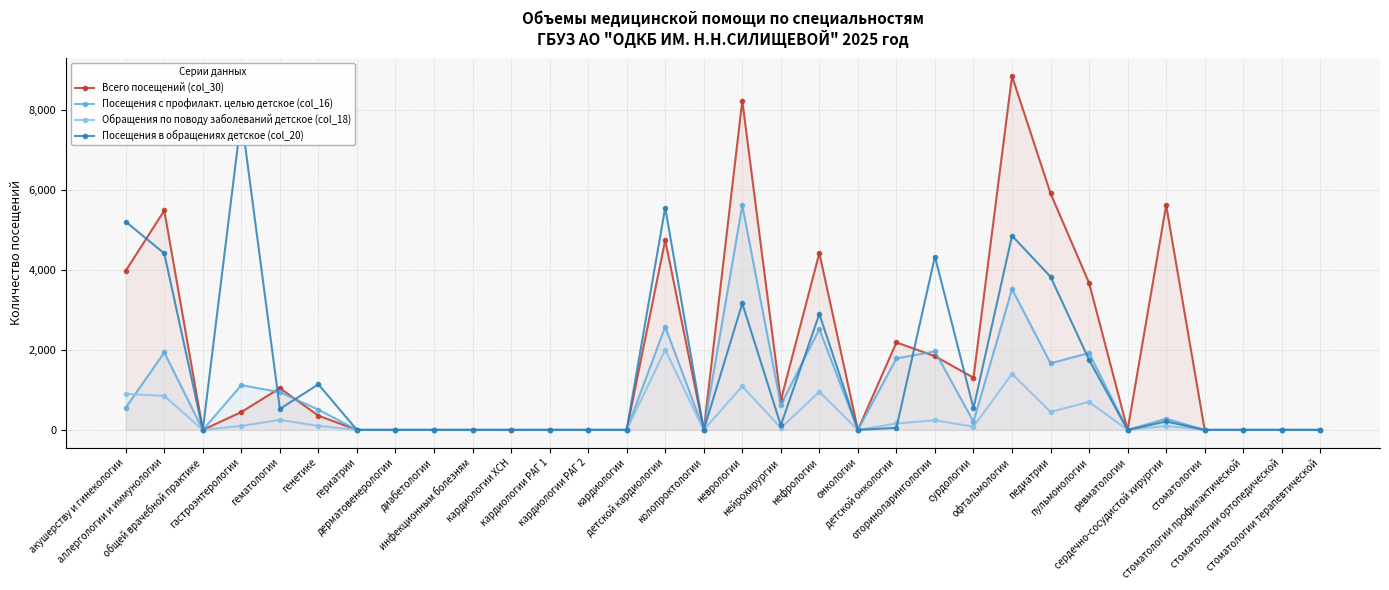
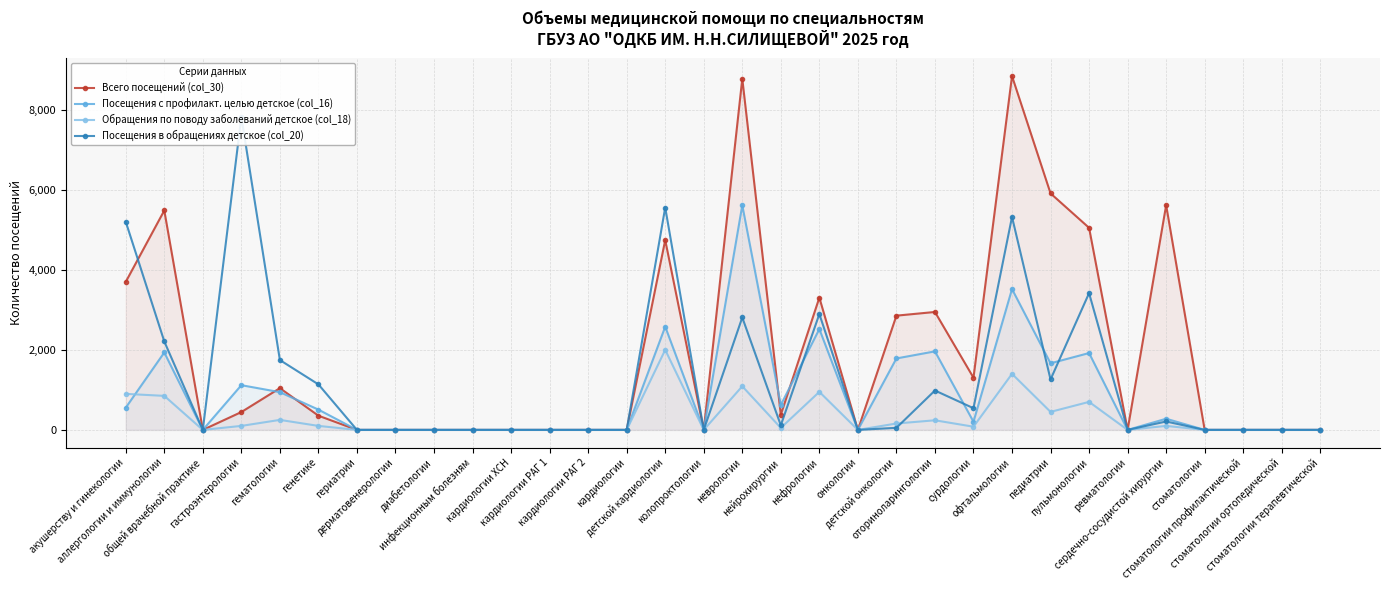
Всего посещений (col_30), акушерству и гинекологии: 4,000 -> 3,700
Посещения в обращениях детское (col_20), аллергологии и иммунологии: 4,400 -> 2,200
Посещения в обращениях детское (col_20), гематологии: 500 -> 1,700
Всего посещений (col_30), неврологии: 8,200 -> 8,800
Посещения в обращениях детское (col_20), неврологии: 3,200 -> 2,800
Всего посещений (col_30), нейрохирургии: 700 -> 400
Всего посещений (col_30), нефрологии: 4,400 -> 3,300
Всего посещений (col_30), детской онкологии: 2,200 -> 2,900
Всего посещений (col_30), оториноларингологии: 1,800 -> 2,900
Посещения в обращениях детское (col_20), оториноларингологии: 4,300 -> 1,000
Посещения в обращениях детское (col_20), офтальмологии: 4,900 -> 5,300
Посещения в обращениях детское (col_20), педиатрии: 3,800 -> 1,300
Всего посещений (col_30), пульмонологии: 3,700 -> 5,000
Посещения в обращениях детское (col_20), пульмонологии: 1,800 -> 3,400
